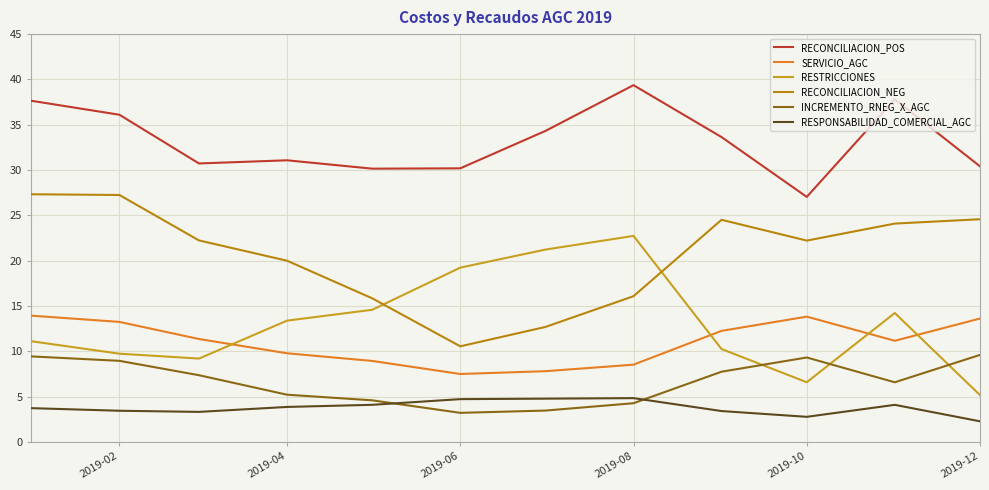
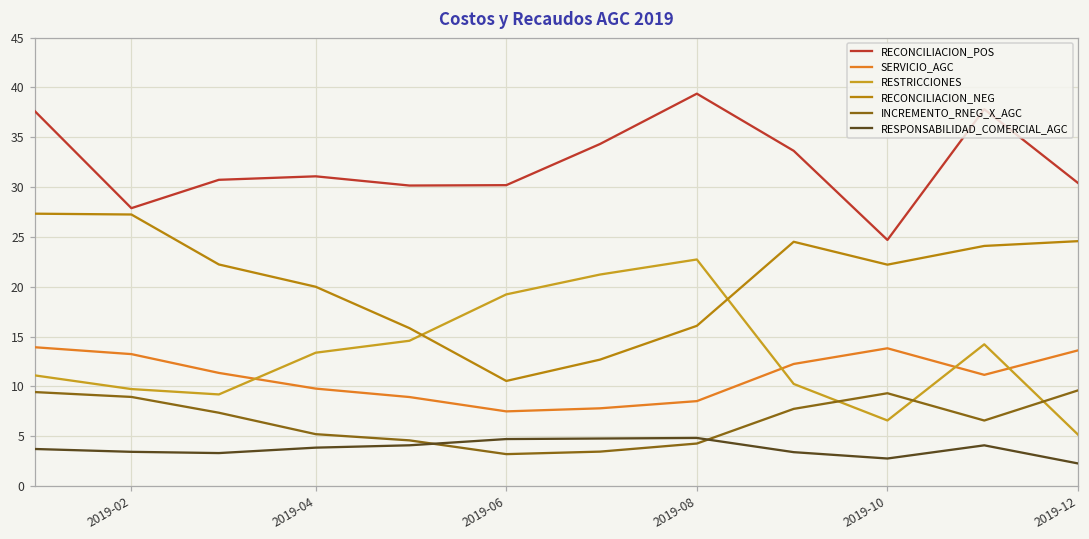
RECONCILIACION_POS, 2019-02: 36 -> 28
RECONCILIACION_POS, 2019-10: 27 -> 25
